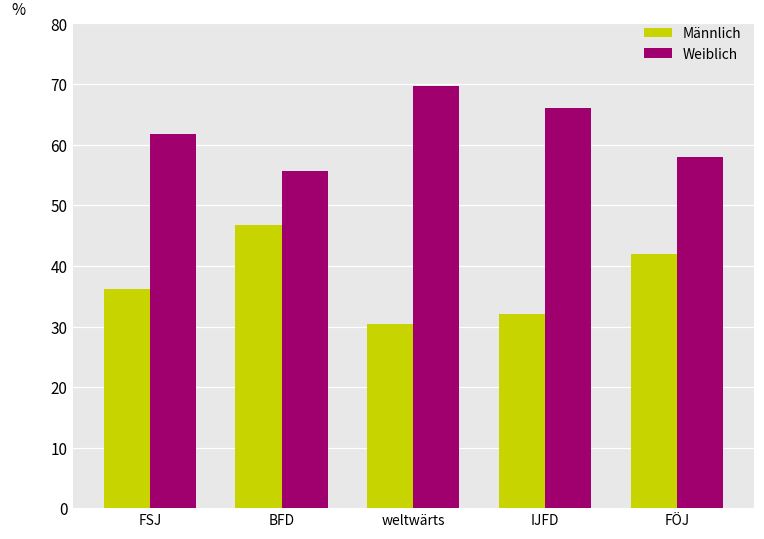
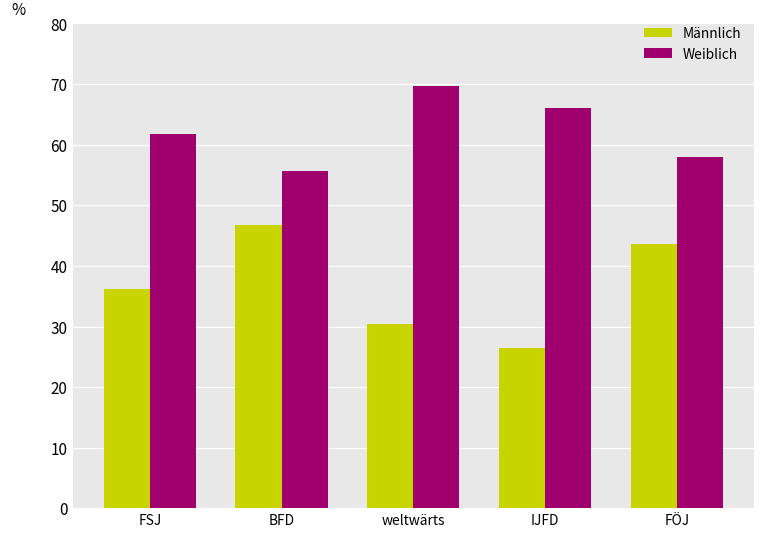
Männlich, IJFD: 32 -> 27
Männlich, FÖJ: 42 -> 44
